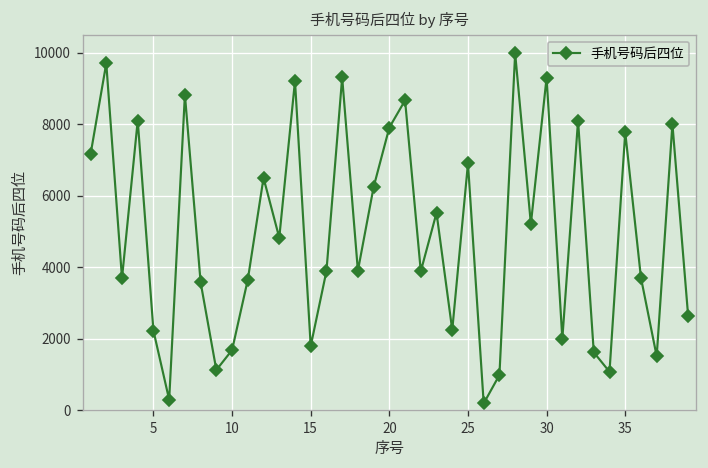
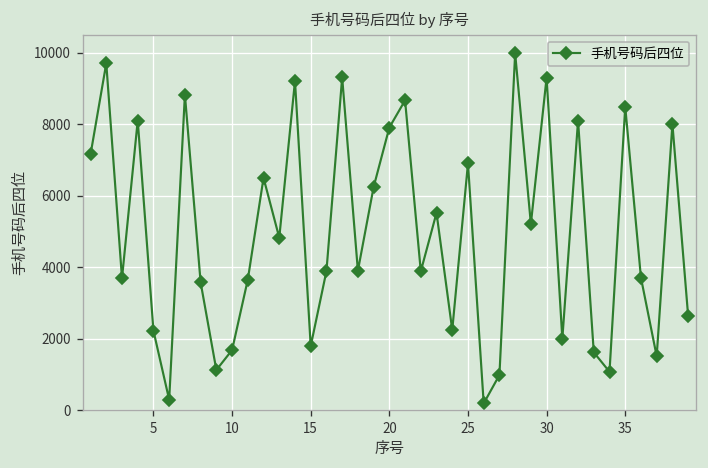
35: 7800 -> 8500
